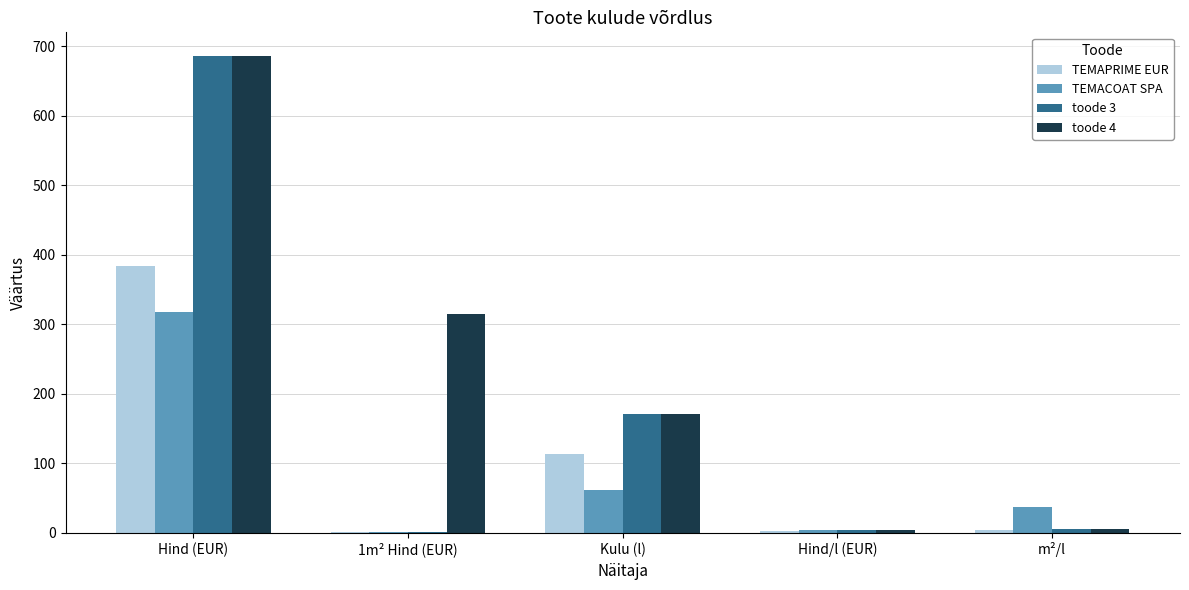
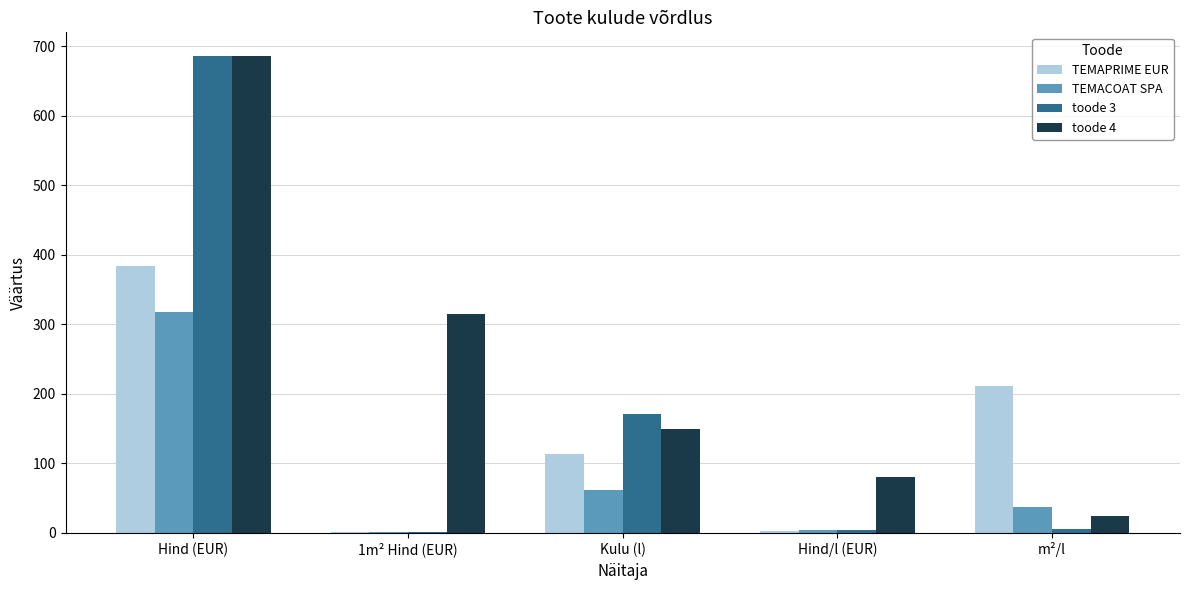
toode 4, Kulu (l): 170 -> 150
toode 4, Hind/l (EUR): 0 -> 80
TEMAPRIME EUR, m²/l: 0 -> 210
toode 4, m²/l: 10 -> 20
